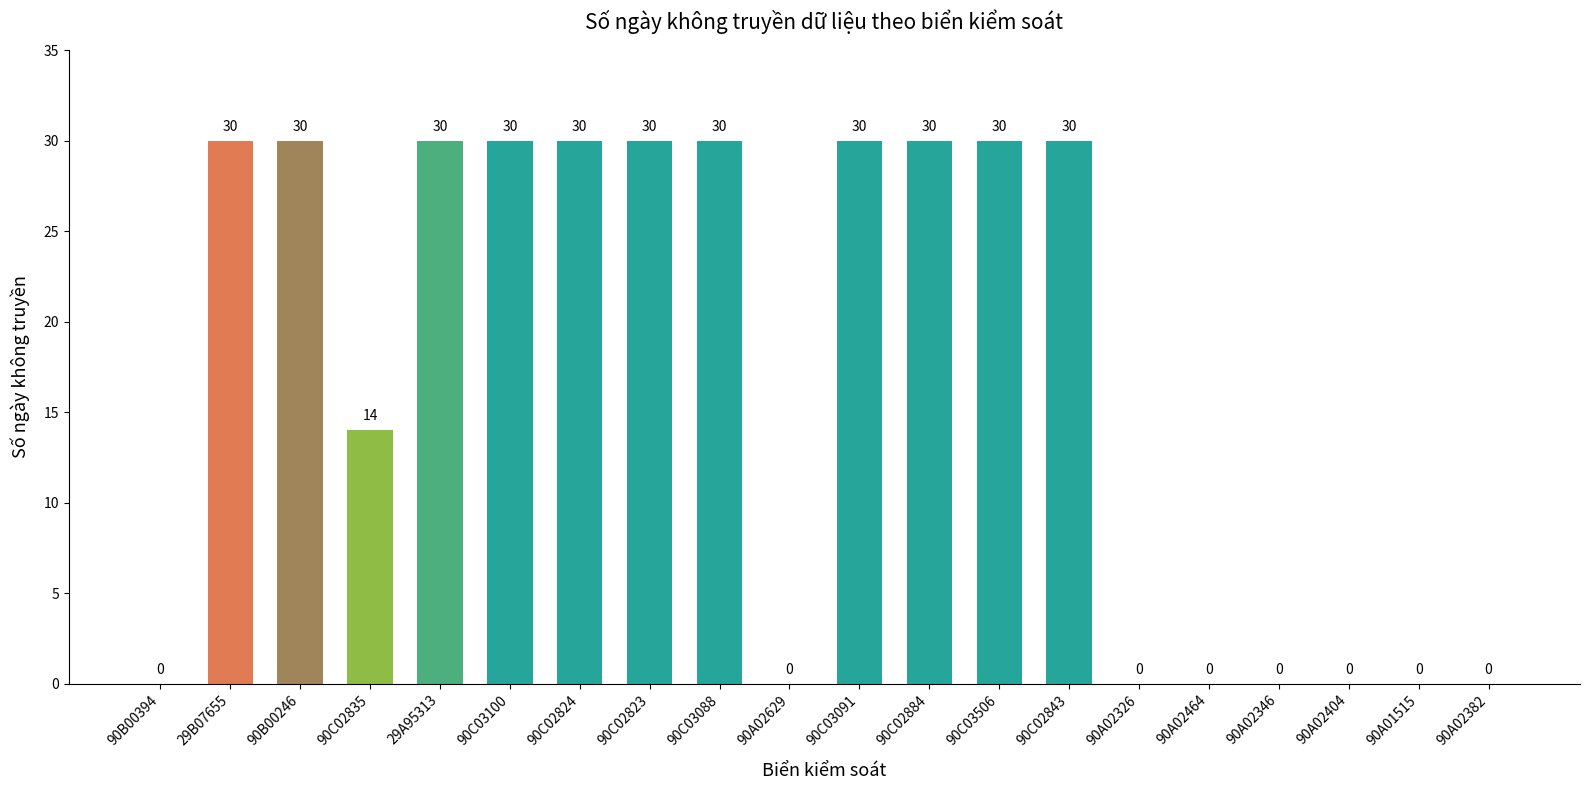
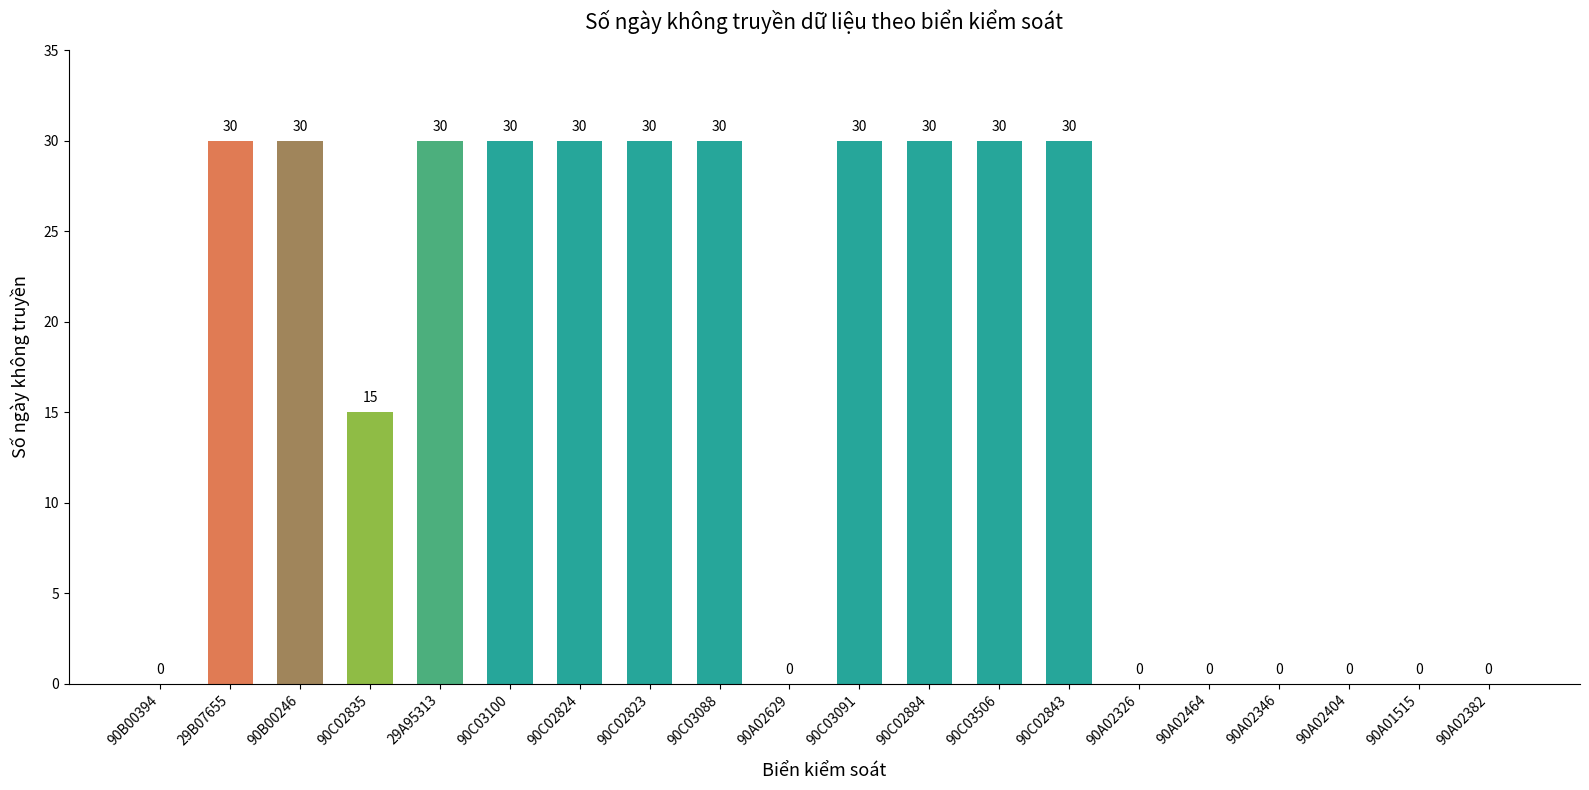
90C02835: 14 -> 15
